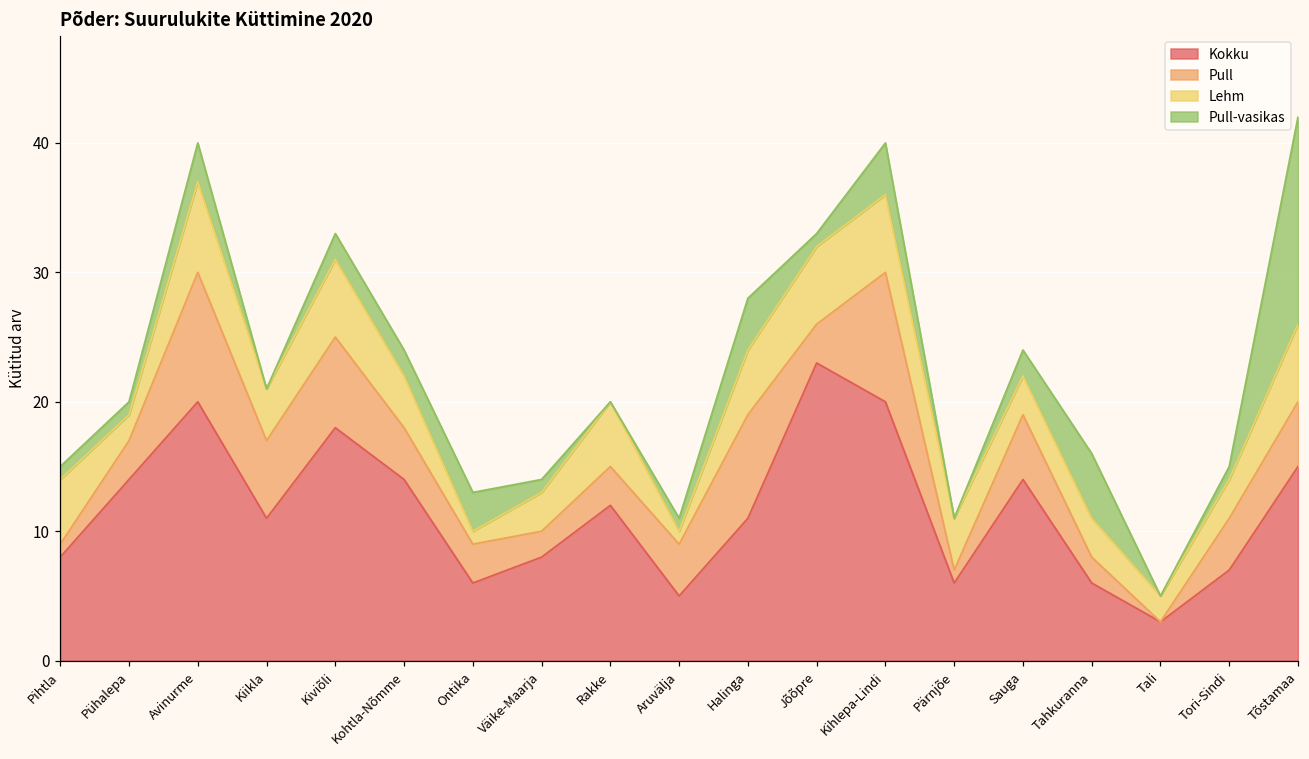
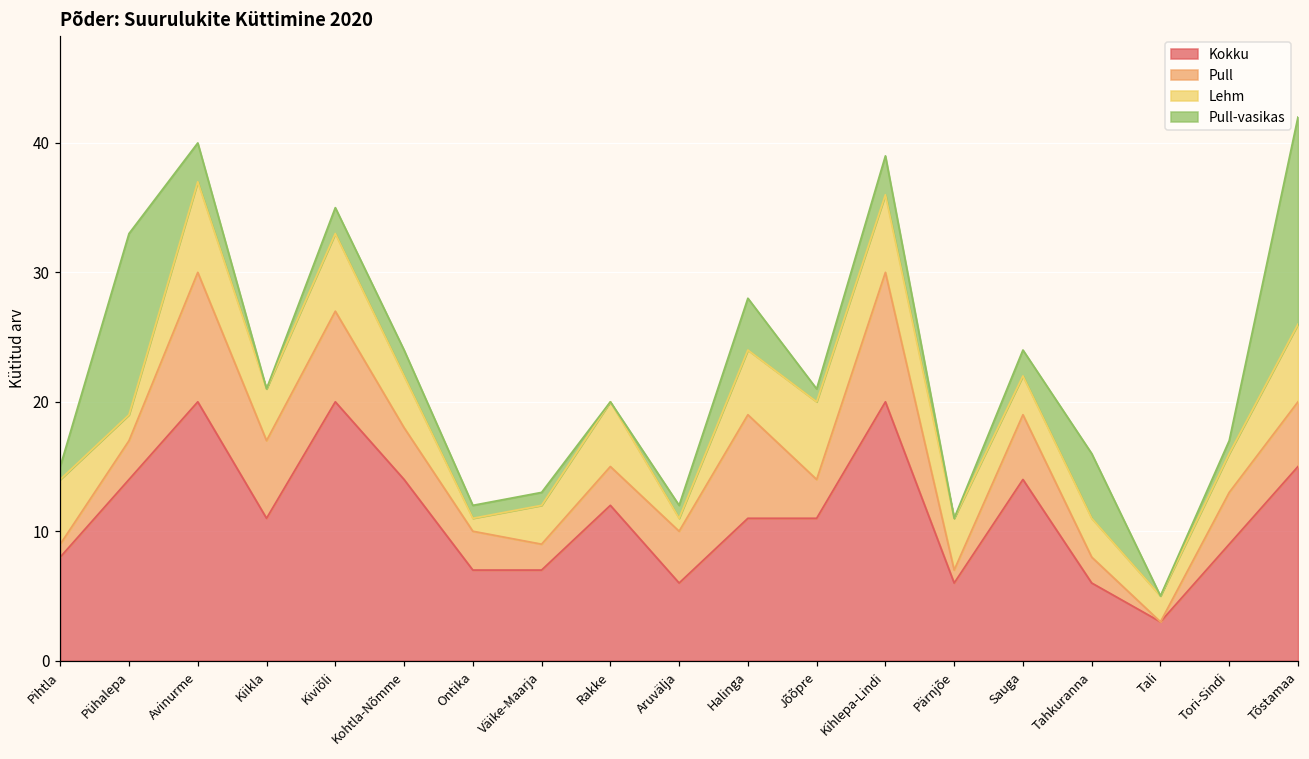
Pull-vasikas, Pühalepa: 1 -> 14
Kokku, Kiviõli: 18 -> 20
Kokku, Ontika: 6 -> 7
Pull-vasikas, Ontika: 3 -> 1
Kokku, Väike-Maarja: 8 -> 7
Kokku, Aruvälja: 5 -> 6
Kokku, Jõõpre: 23 -> 11
Pull-vasikas, Kihlepa-Lindi: 4 -> 3
Kokku, Tori-Sindi: 7 -> 9
